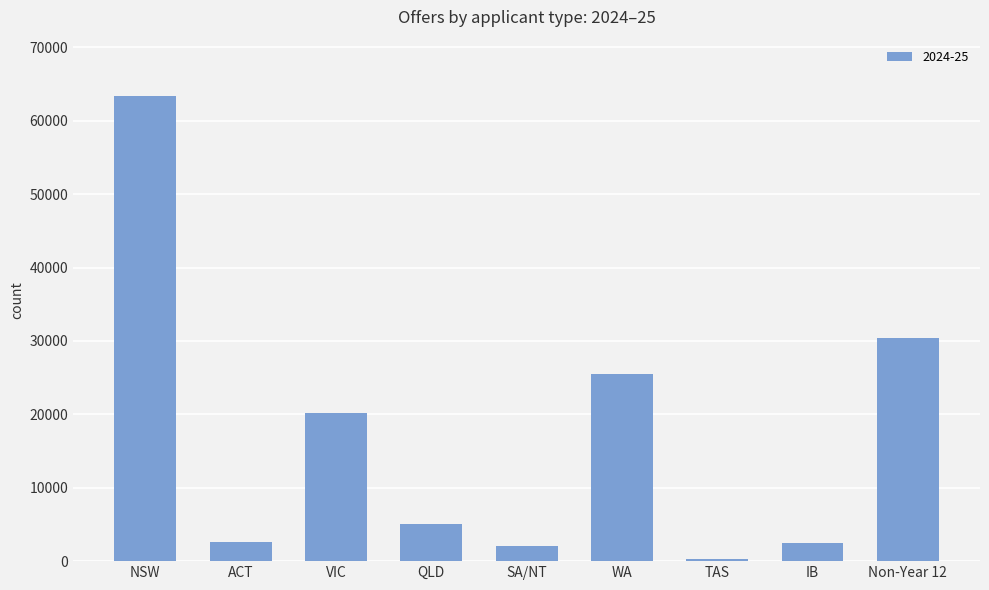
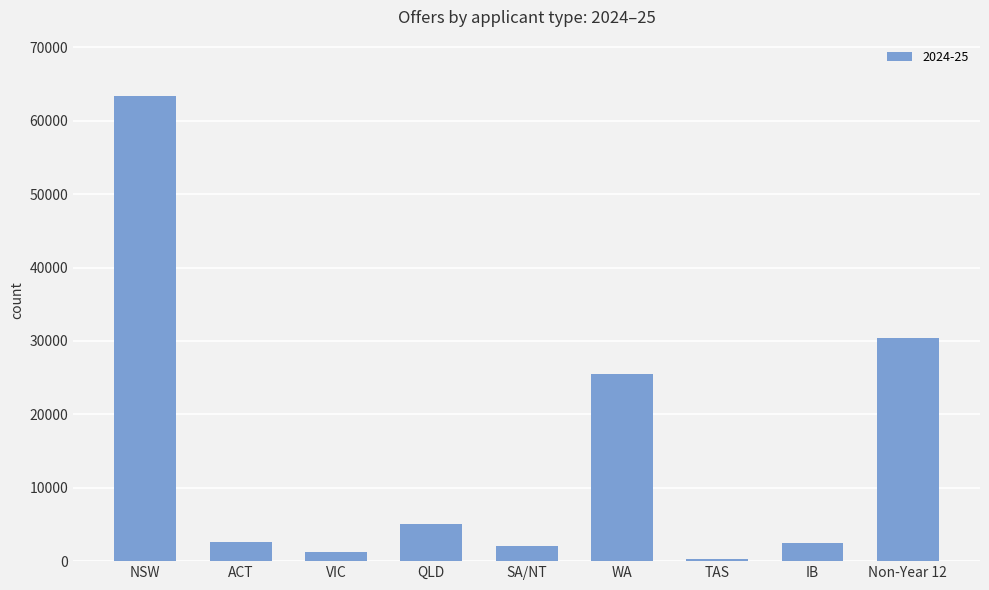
VIC: 20000 -> 1000
